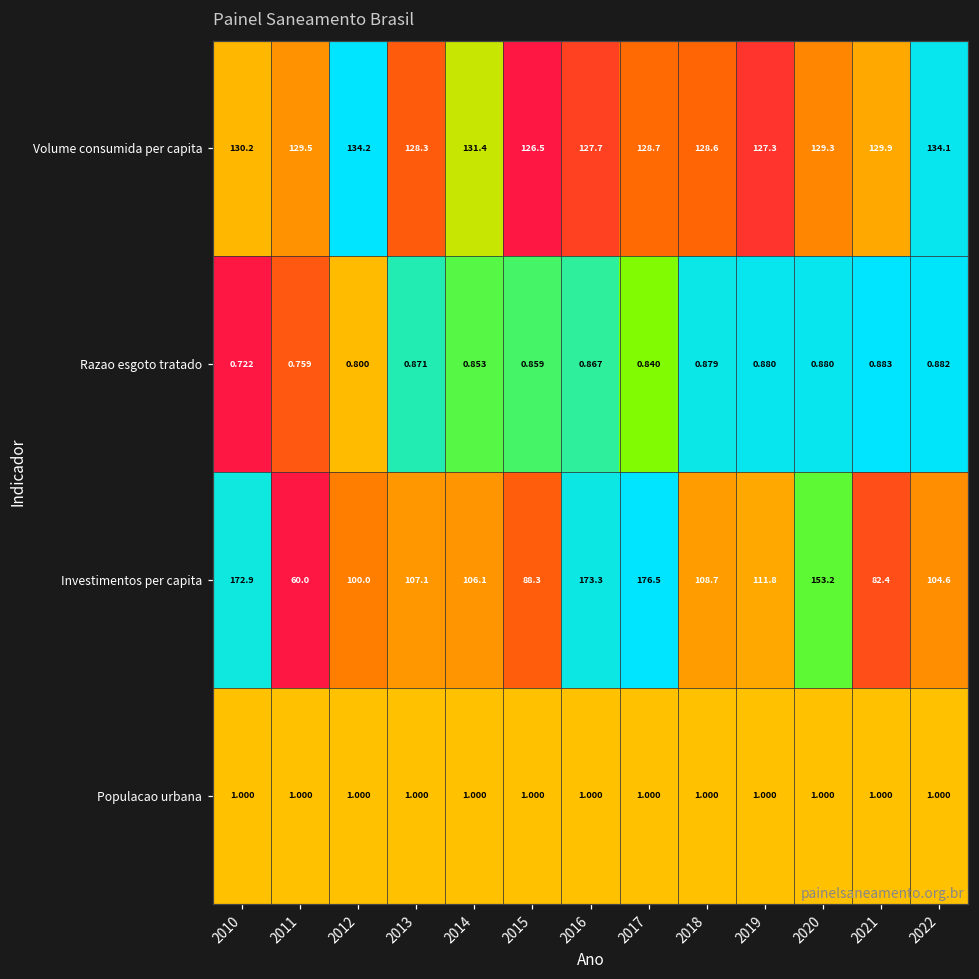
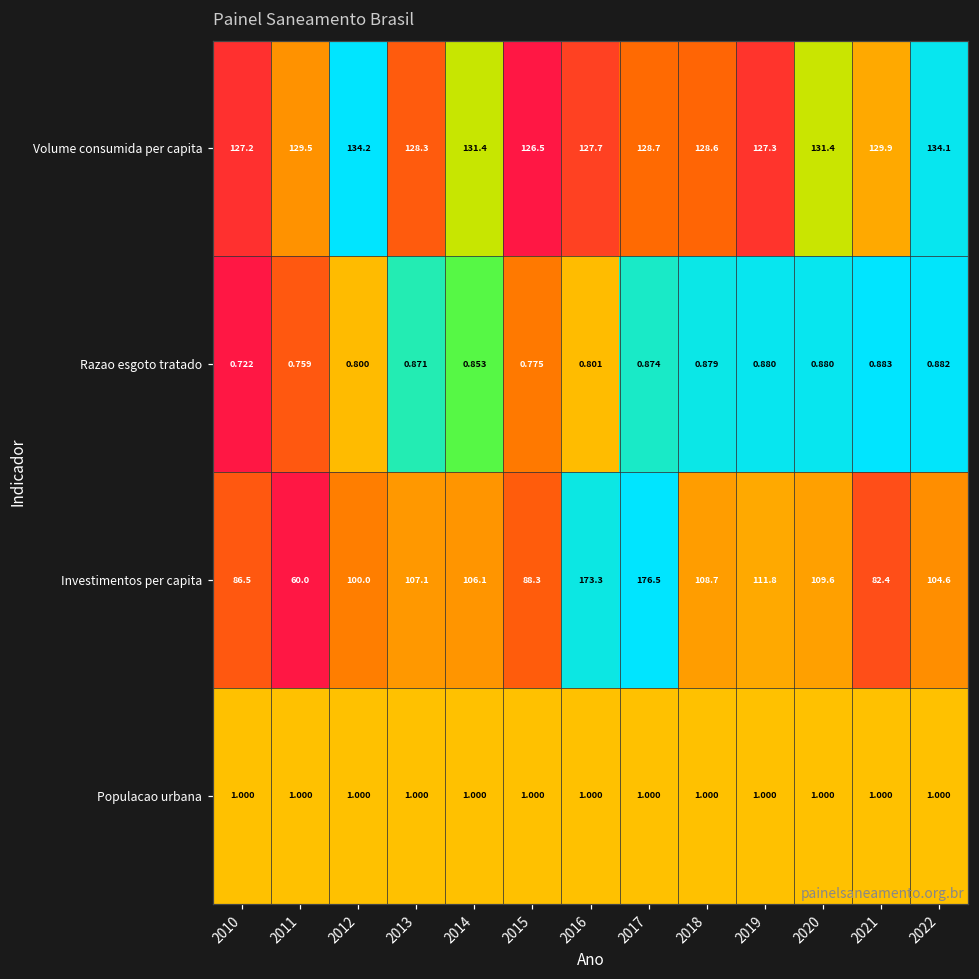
Volume consumida per capita, 2010: 130.2 -> 127.2
Volume consumida per capita, 2020: 129.3 -> 131.4
Razao esgoto tratado, 2015: 0.859 -> 0.775
Razao esgoto tratado, 2016: 0.867 -> 0.801
Razao esgoto tratado, 2017: 0.840 -> 0.874
Investimentos per capita, 2010: 172.9 -> 86.5
Investimentos per capita, 2020: 153.2 -> 109.6
